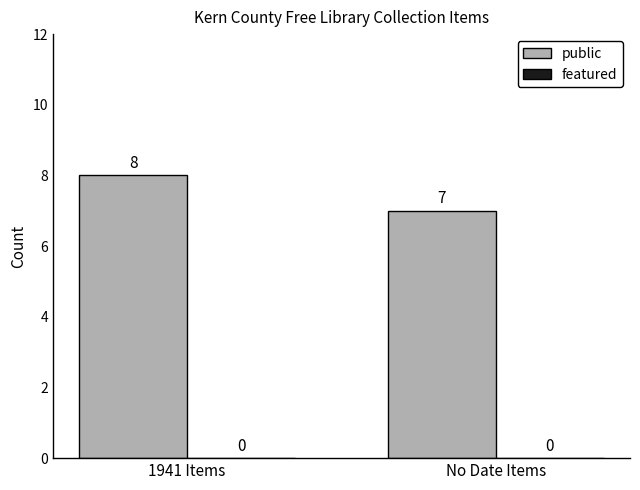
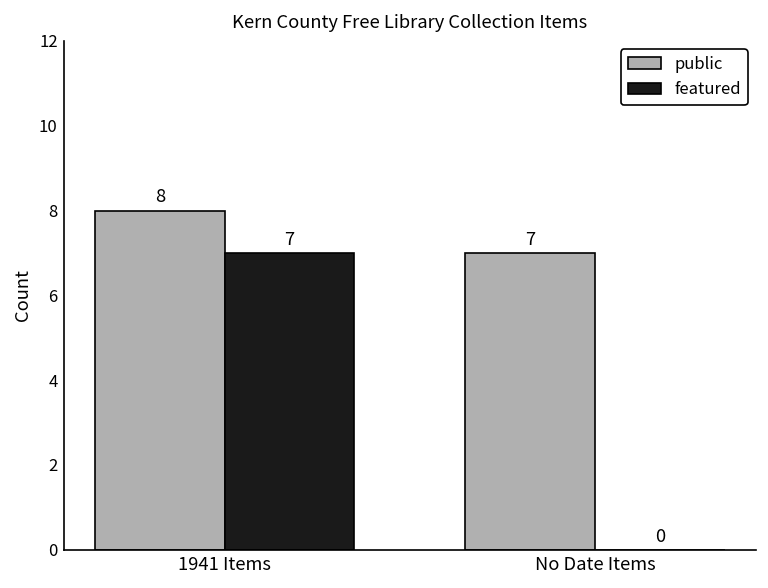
featured, 1941 Items: 0 -> 7
